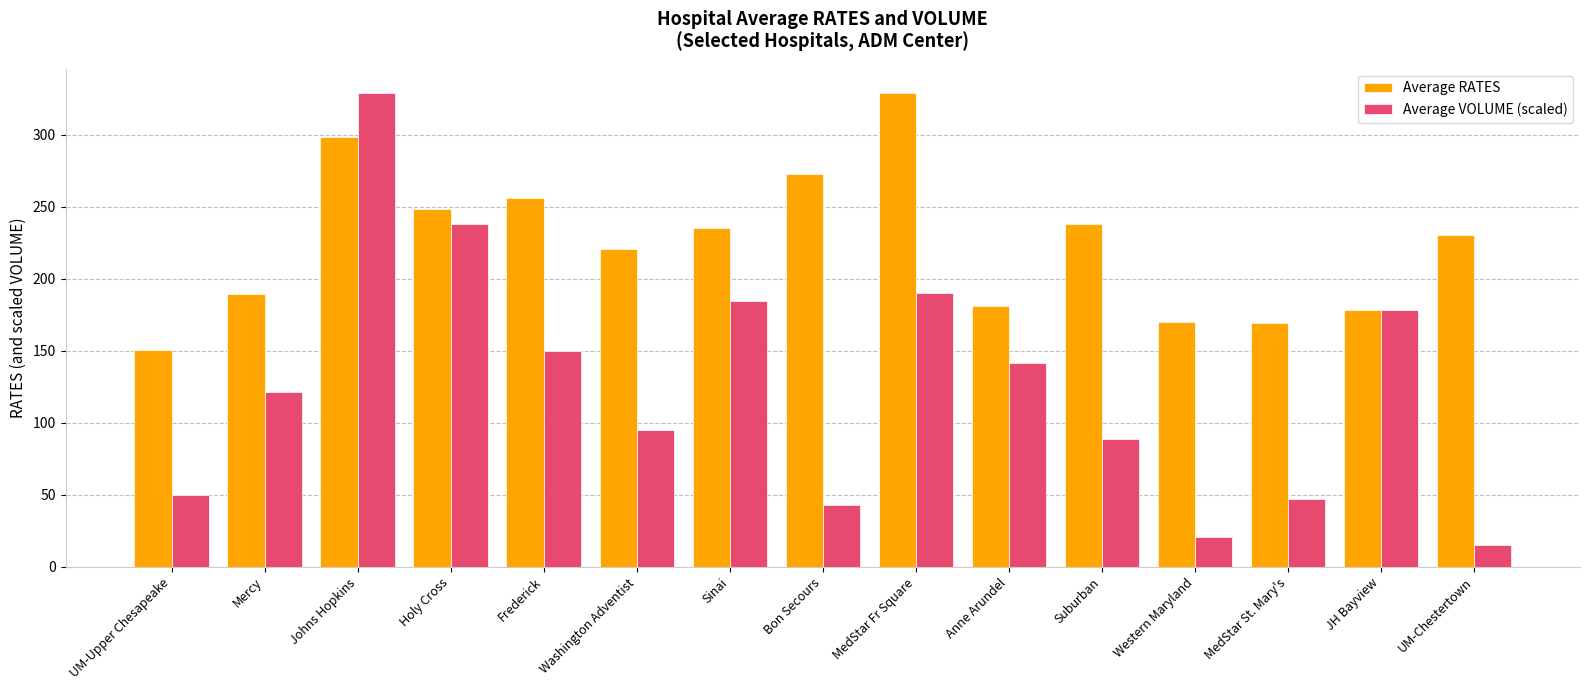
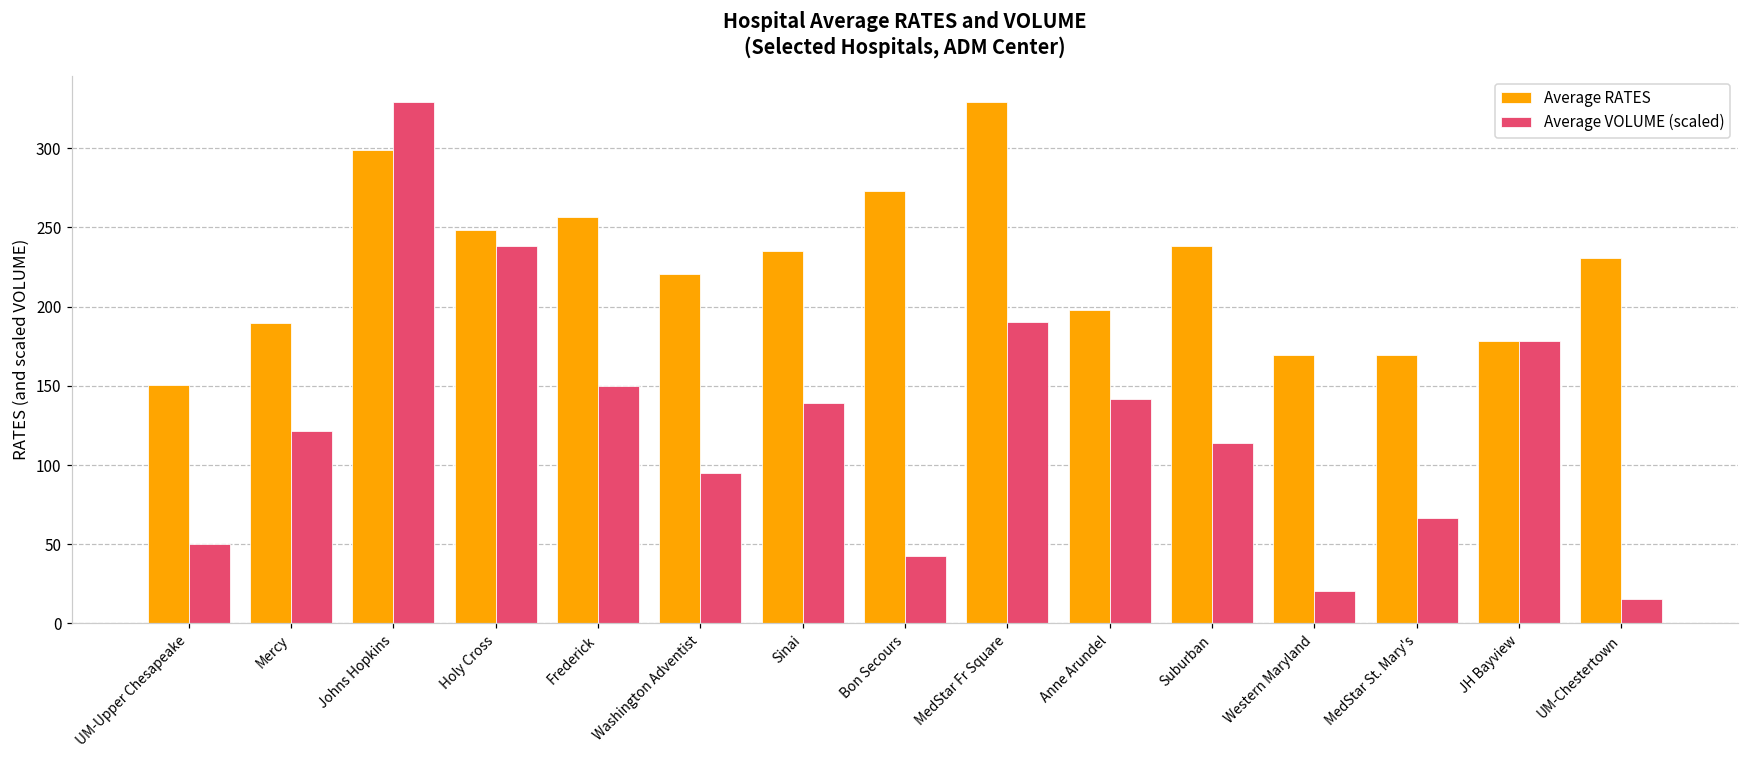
Average VOLUME (scaled), Sinai: 185 -> 139
Average RATES, Anne Arundel: 181 -> 198
Average VOLUME (scaled), Suburban: 89 -> 114
Average VOLUME (scaled), MedStar St. Mary's: 47 -> 67
